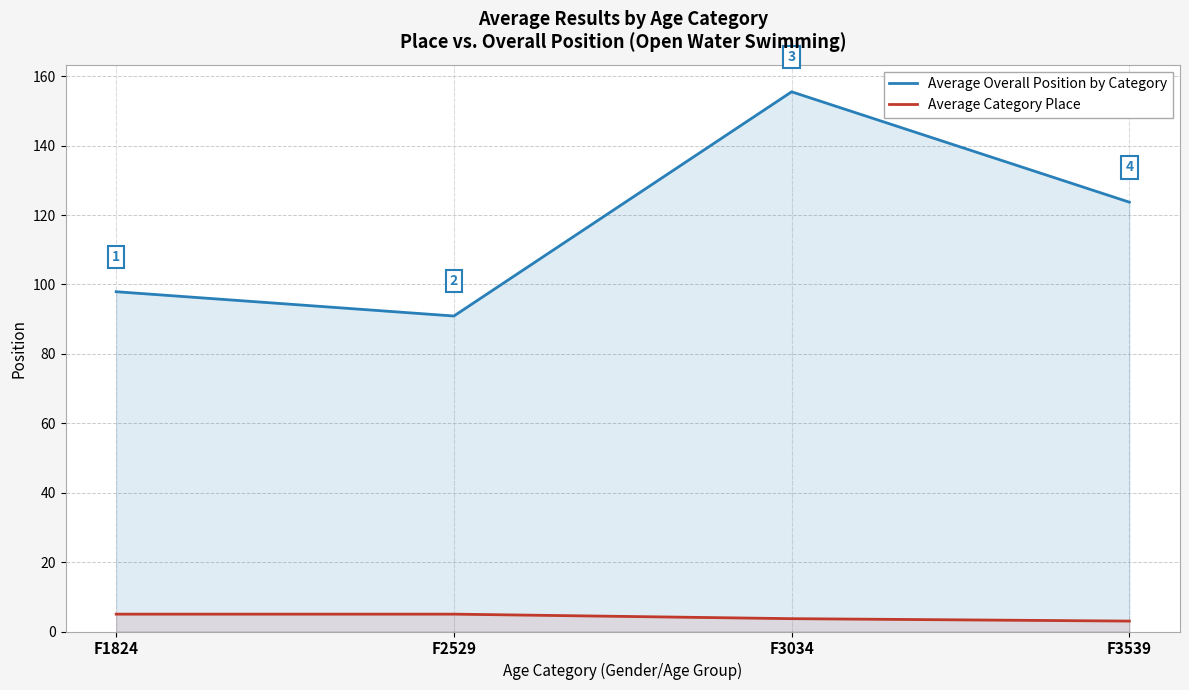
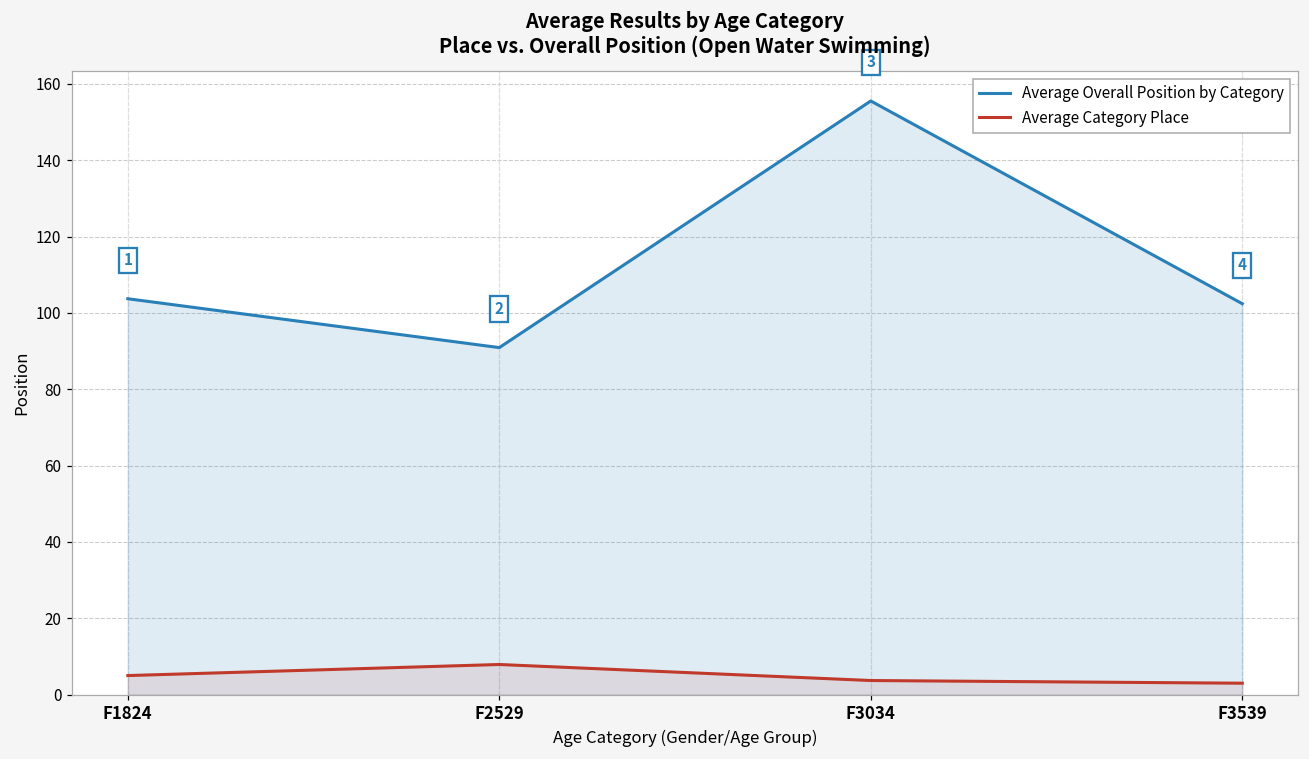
Average Overall Position by Category, F1824: 98 -> 104
Average Category Place, F2529: 5 -> 8
Average Overall Position by Category, F3539: 124 -> 102
